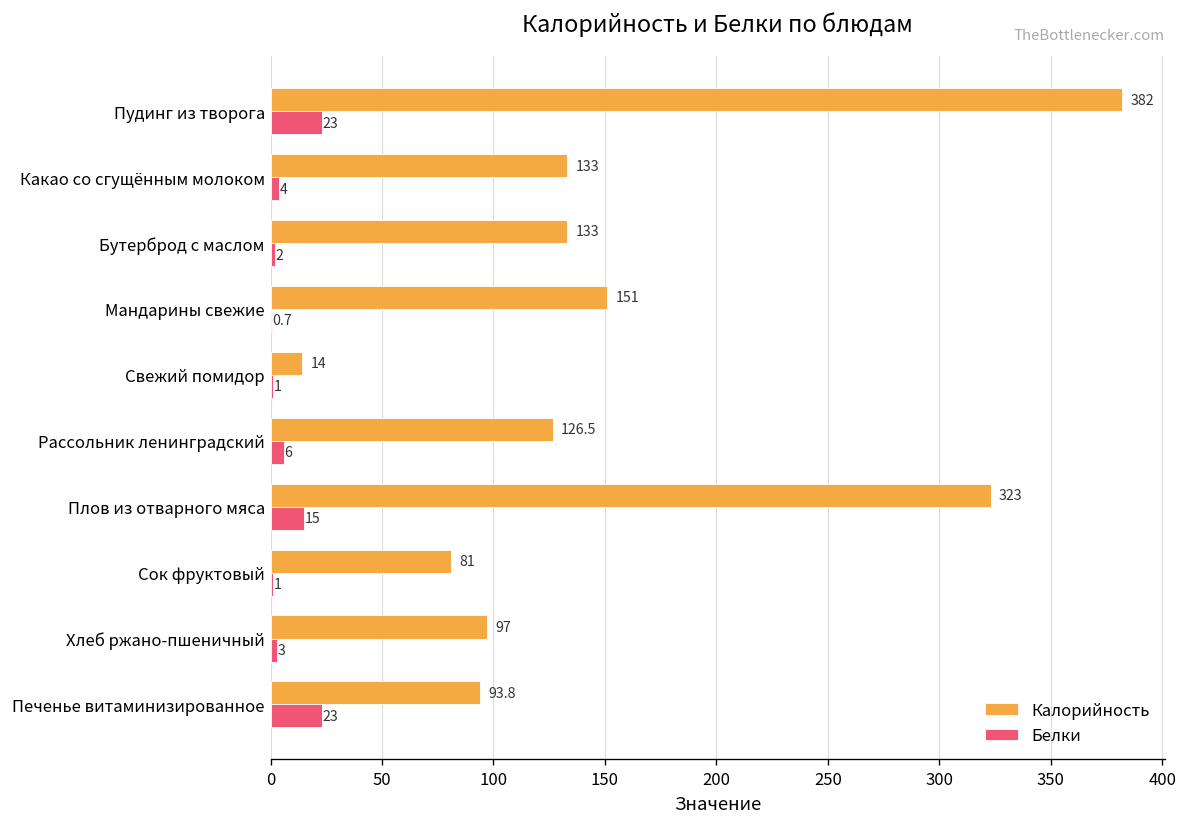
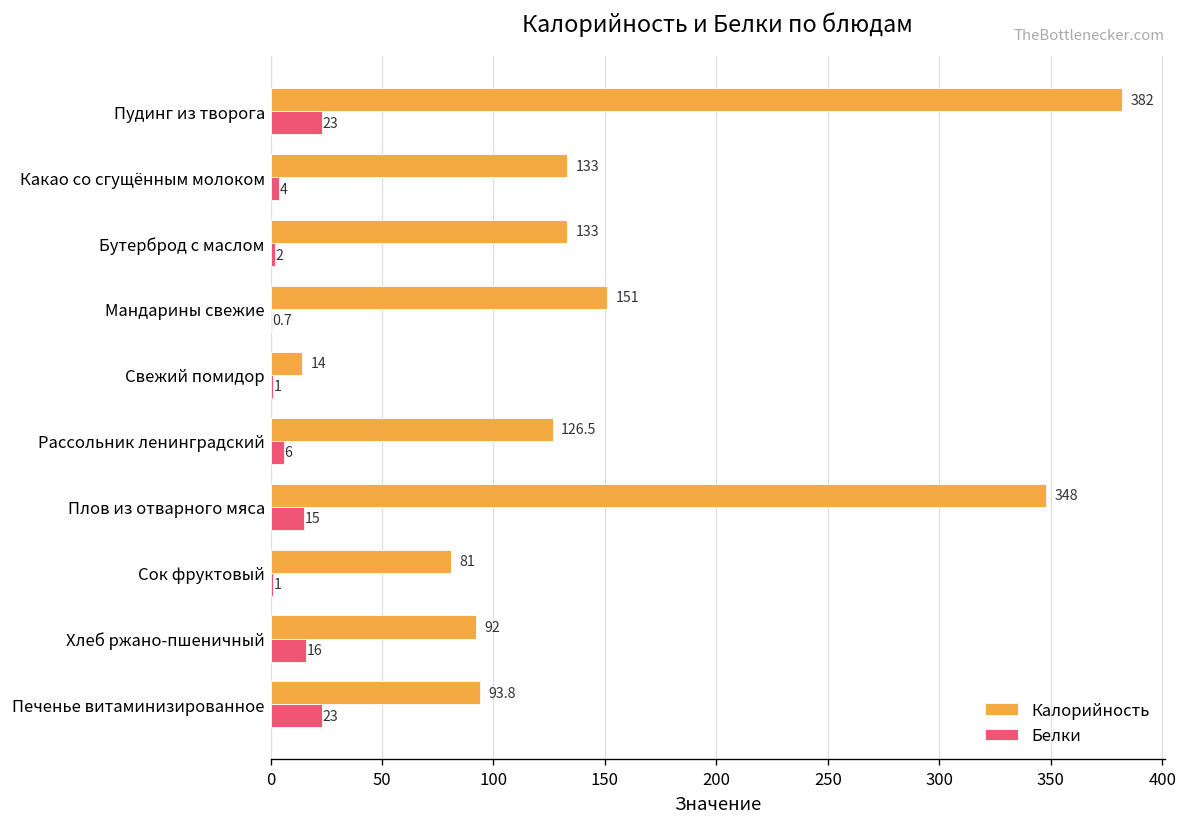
Калорийность, Плов из отварного мяса: 323 -> 348
Калорийность, Хлеб ржано-пшеничный: 97 -> 92
Белки, Хлеб ржано-пшеничный: 3 -> 16
